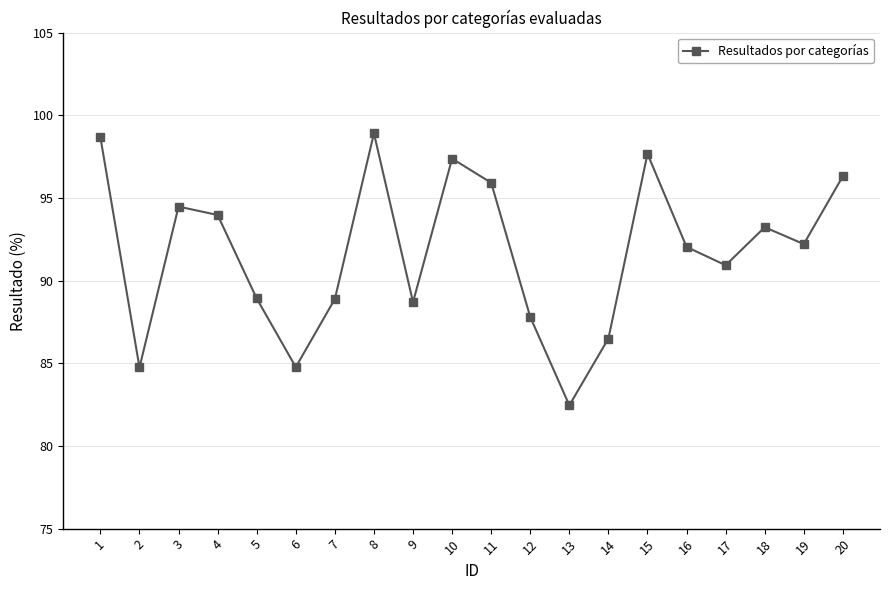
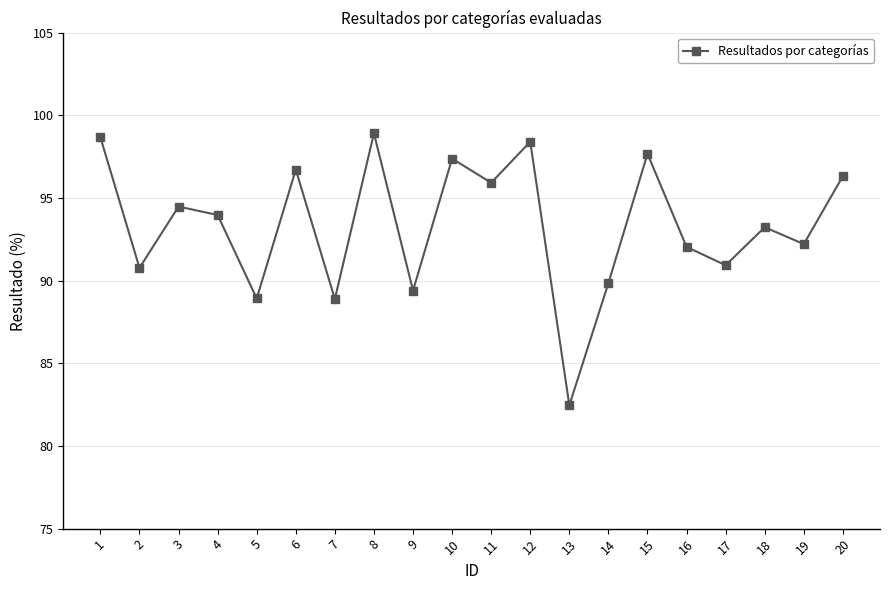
2: 84.8 -> 90.8
6: 84.8 -> 96.7
9: 88.7 -> 89.4
12: 87.8 -> 98.4
14: 86.5 -> 89.9
